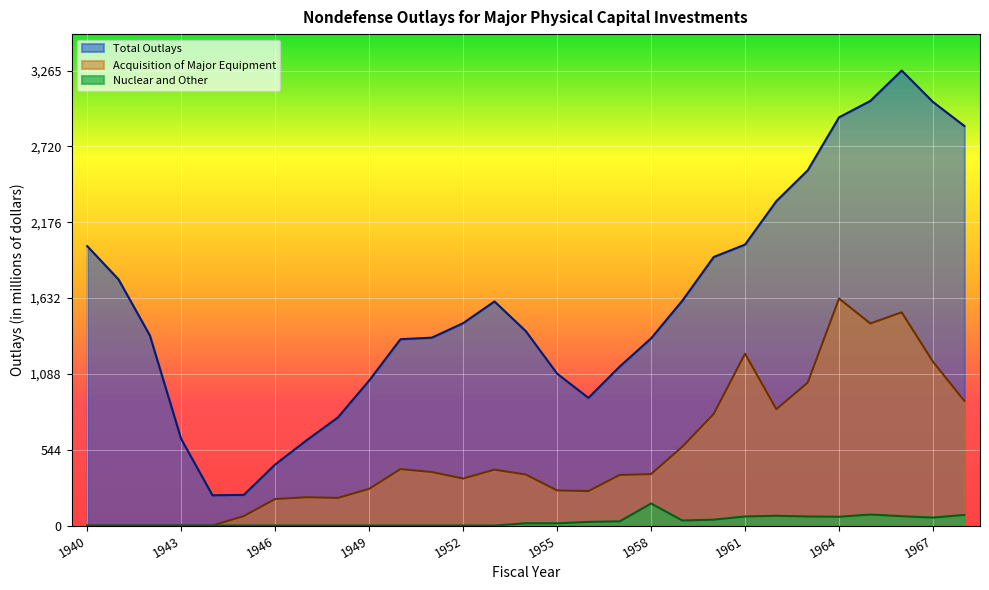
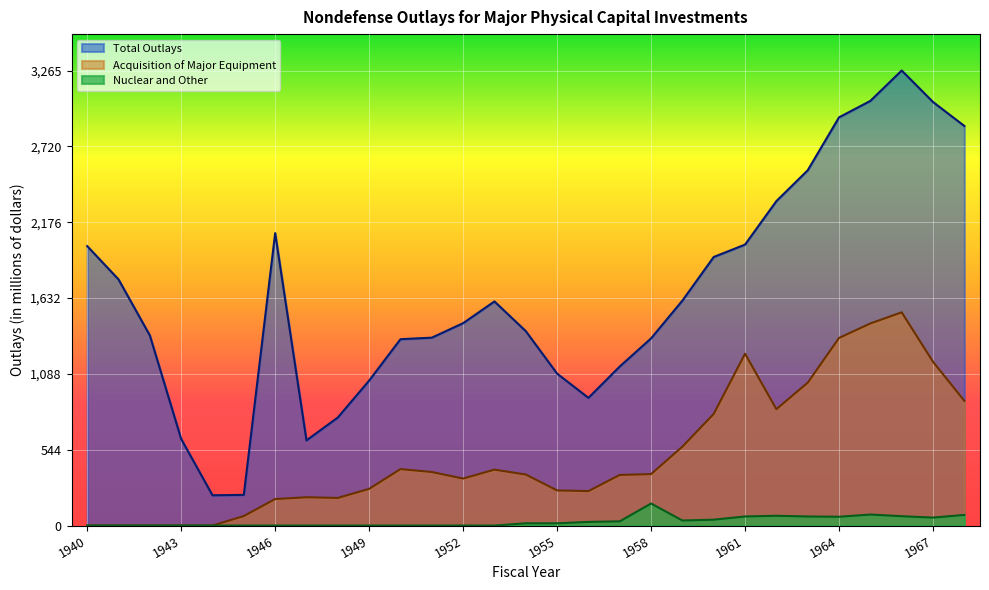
Total Outlays, 1946: 440 -> 2,100
Acquisition of Major Equipment, 1964: 1,630 -> 1,350
